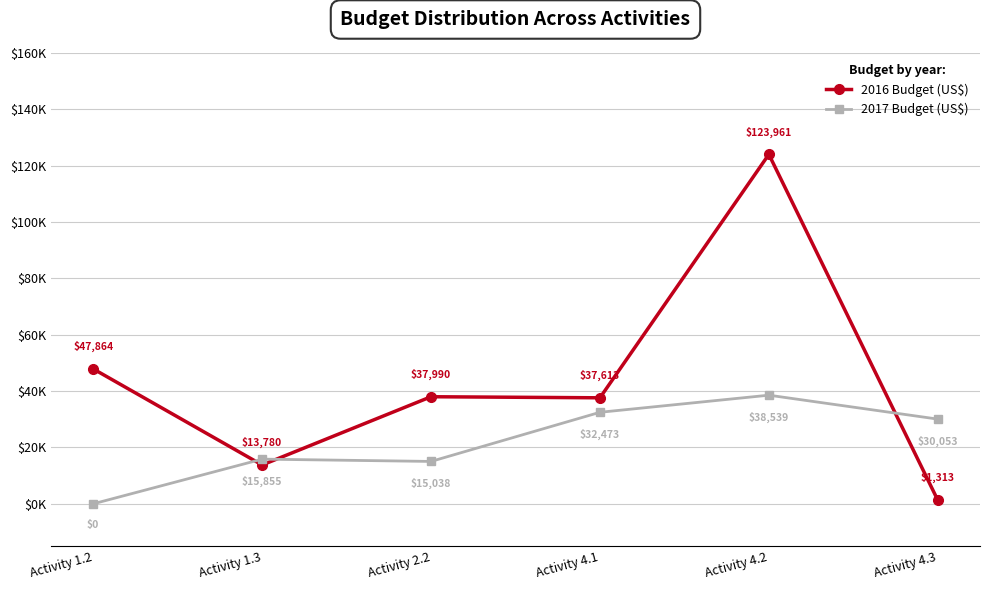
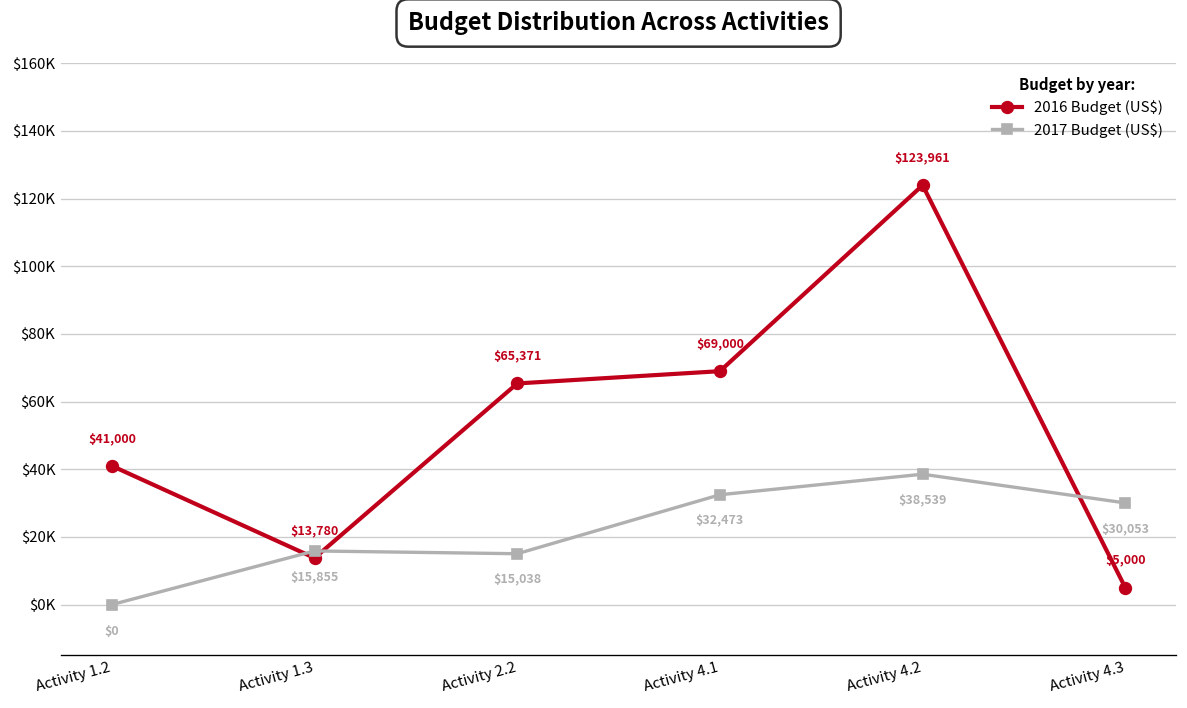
2016 Budget (US$), Activity 1.2: $47,864 -> $41,000
2016 Budget (US$), Activity 2.2: $37,990 -> $65,371
2016 Budget (US$), Activity 4.1: $37,613 -> $69,000
2016 Budget (US$), Activity 4.3: $1,313 -> $5,000
